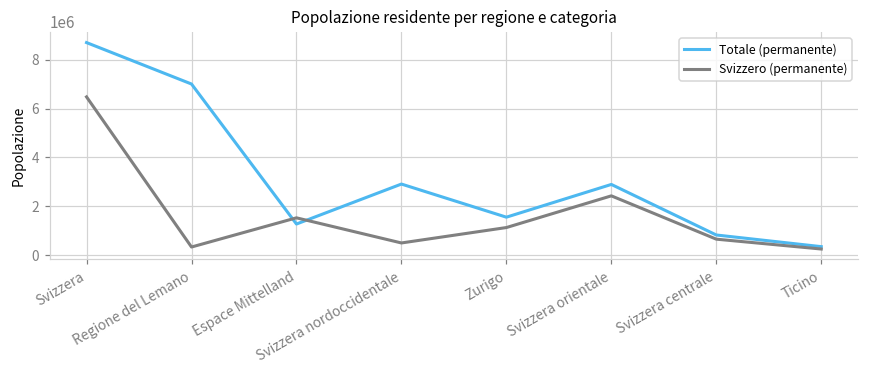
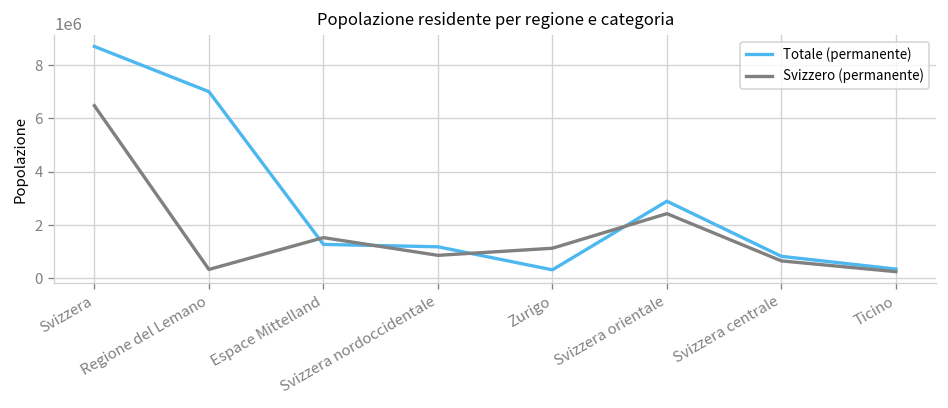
Totale (permanente), Svizzera nordoccidentale: 2900000 -> 1200000
Svizzero (permanente), Svizzera nordoccidentale: 500000 -> 900000
Totale (permanente), Zurigo: 1600000 -> 300000
